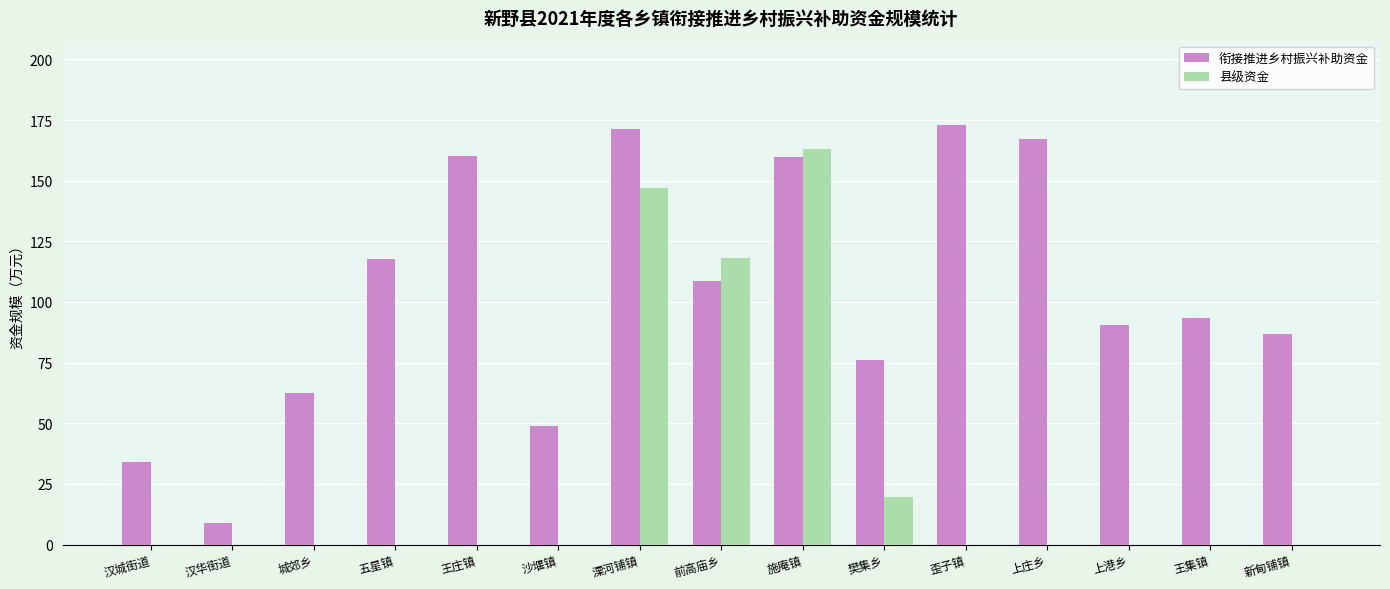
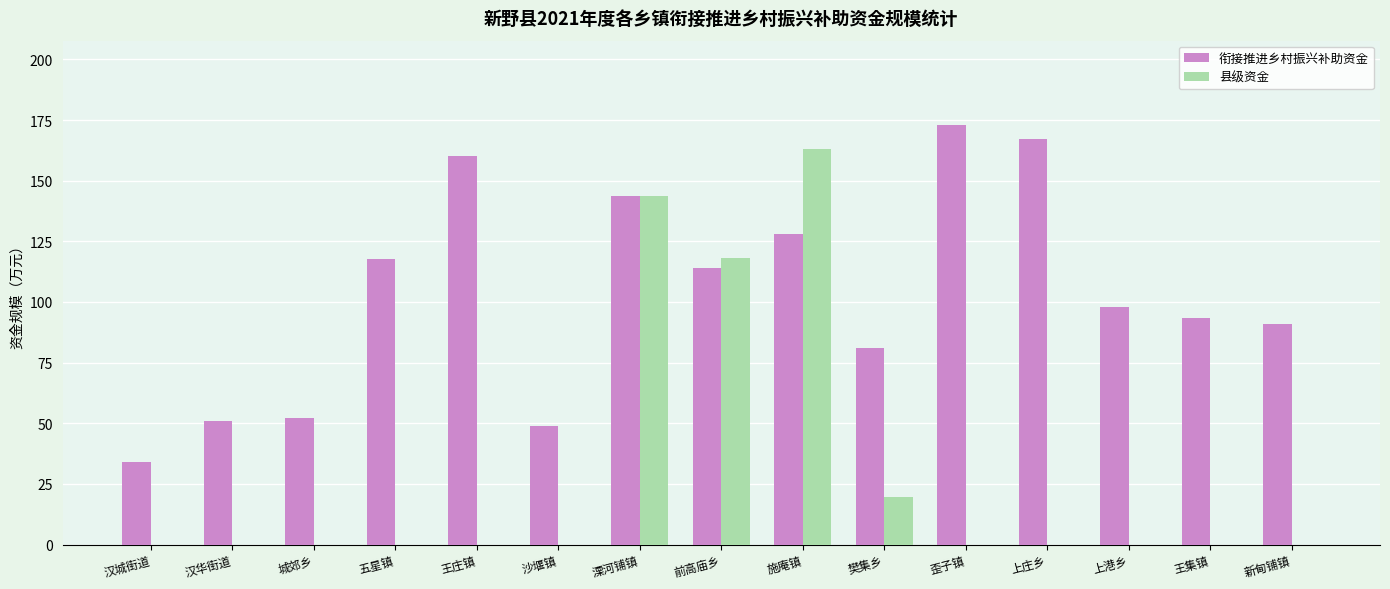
衔接推进乡村振兴补助资金, 汉华街道: 9 -> 51
衔接推进乡村振兴补助资金, 城郊乡: 62 -> 52
衔接推进乡村振兴补助资金, 溧河铺镇: 171 -> 144
县级资金, 溧河铺镇: 147 -> 144
衔接推进乡村振兴补助资金, 前高庙乡: 109 -> 114
衔接推进乡村振兴补助资金, 施庵镇: 160 -> 128
衔接推进乡村振兴补助资金, 樊集乡: 76 -> 81
衔接推进乡村振兴补助资金, 上港乡: 91 -> 98
衔接推进乡村振兴补助资金, 新甸铺镇: 87 -> 91
